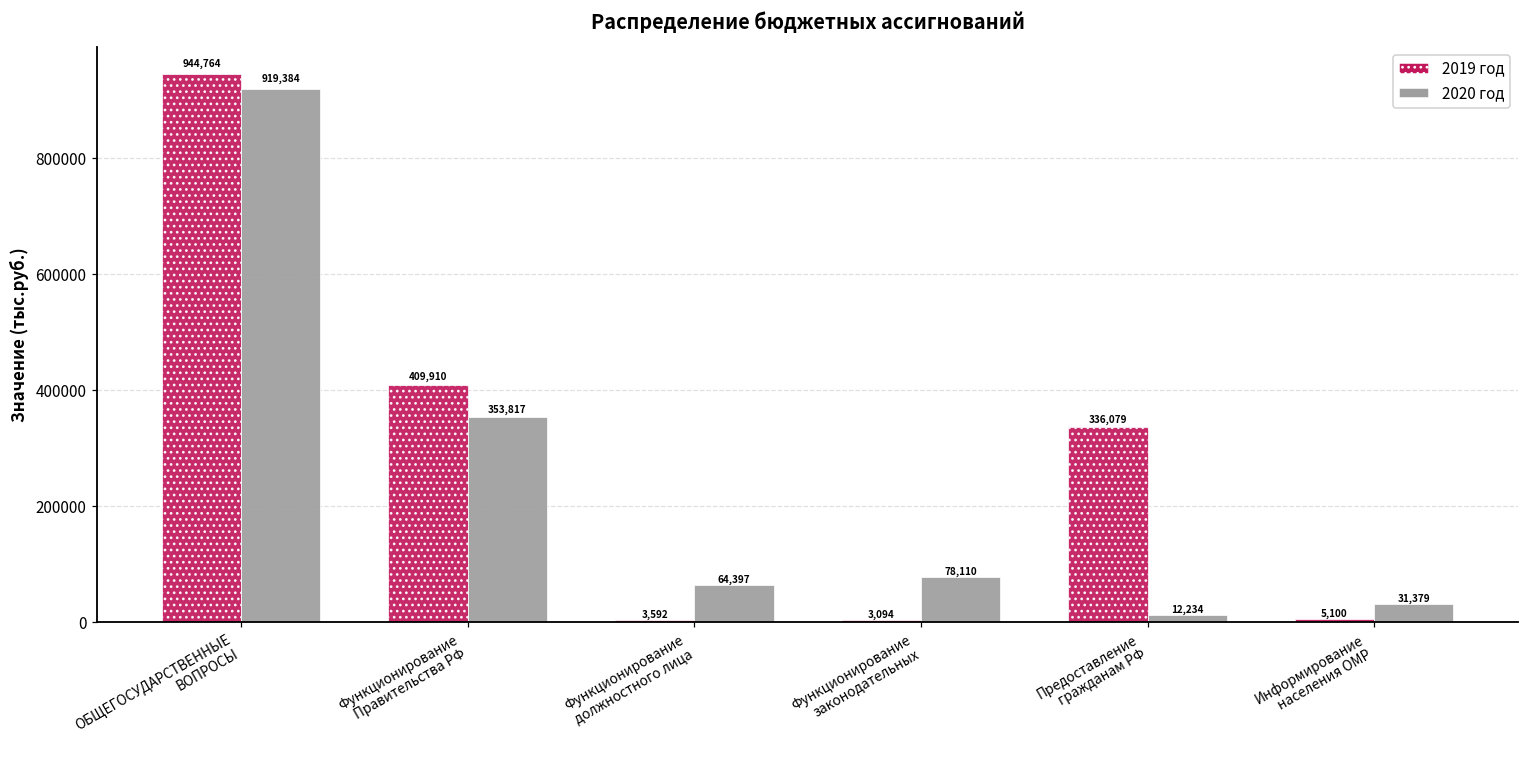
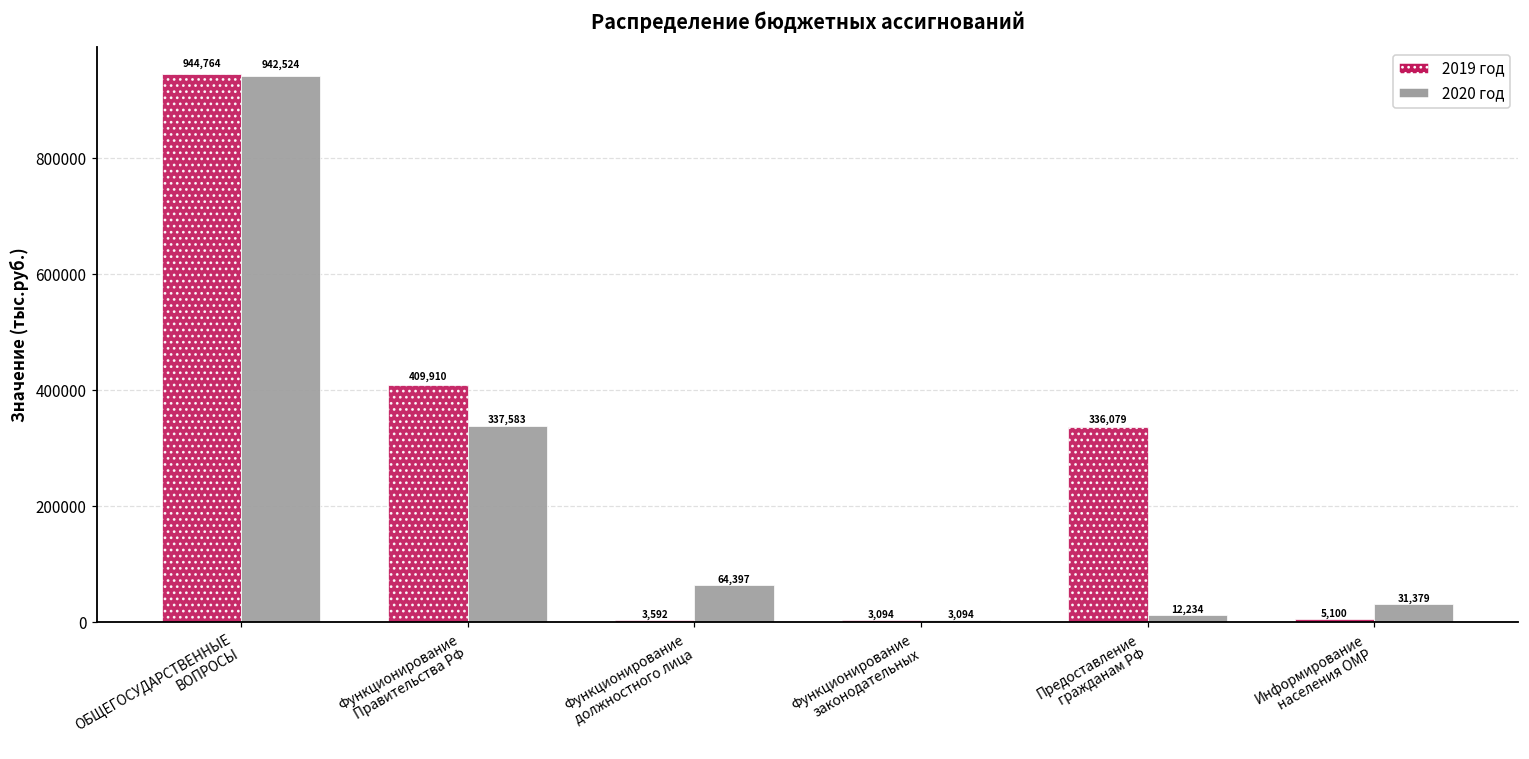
2020 год, ОБЩЕГОСУДАРСТВЕННЫЕ ВОПРОСЫ: 919,384 -> 942,524
2020 год, Функционирование Правительства РФ: 353,817 -> 337,583
2020 год, Функционирование законодательных: 78,110 -> 3,094
